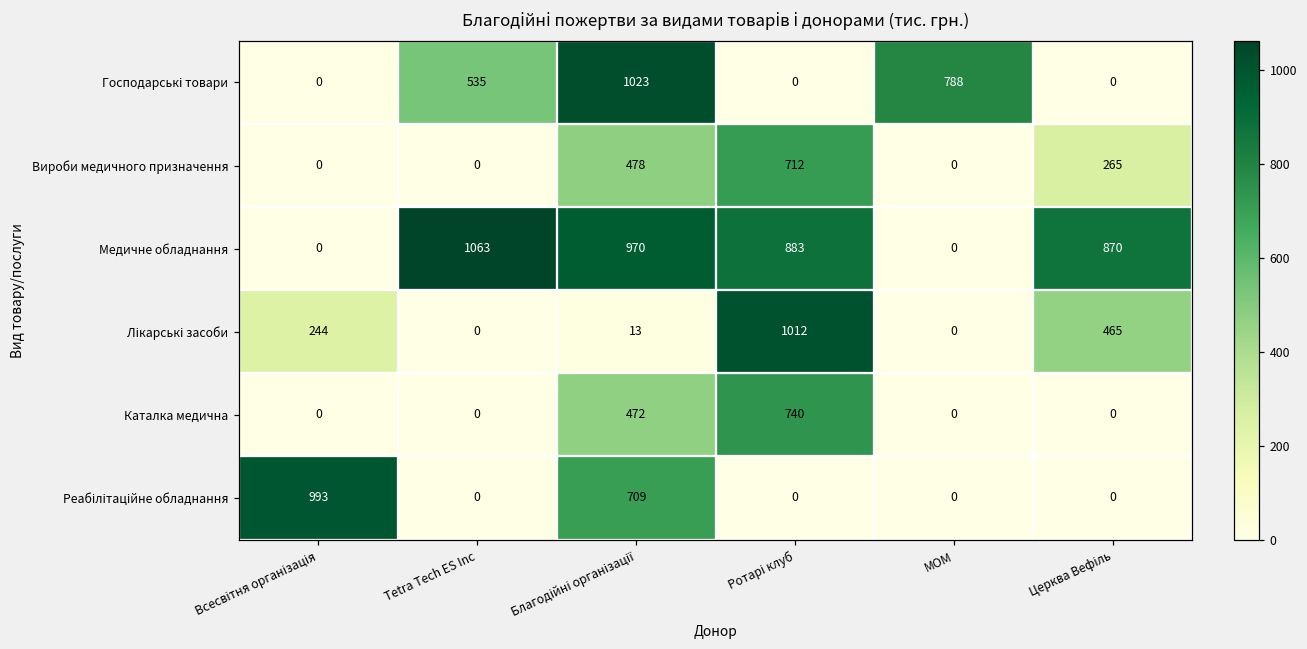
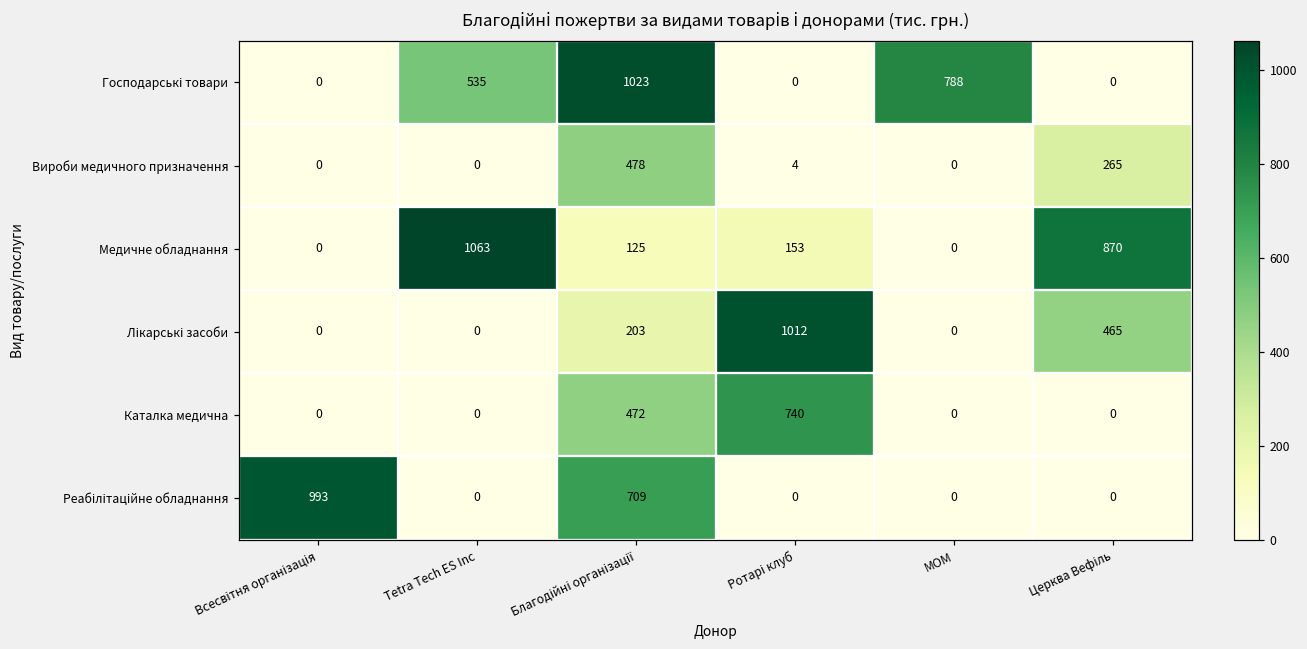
Вироби медичного призначення, Ротарі клуб: 712 -> 4
Медичне обладнання, Благодійні організації: 970 -> 125
Медичне обладнання, Ротарі клуб: 883 -> 153
Лікарські засоби, Всесвітня організація: 244 -> 0
Лікарські засоби, Благодійні організації: 13 -> 203
